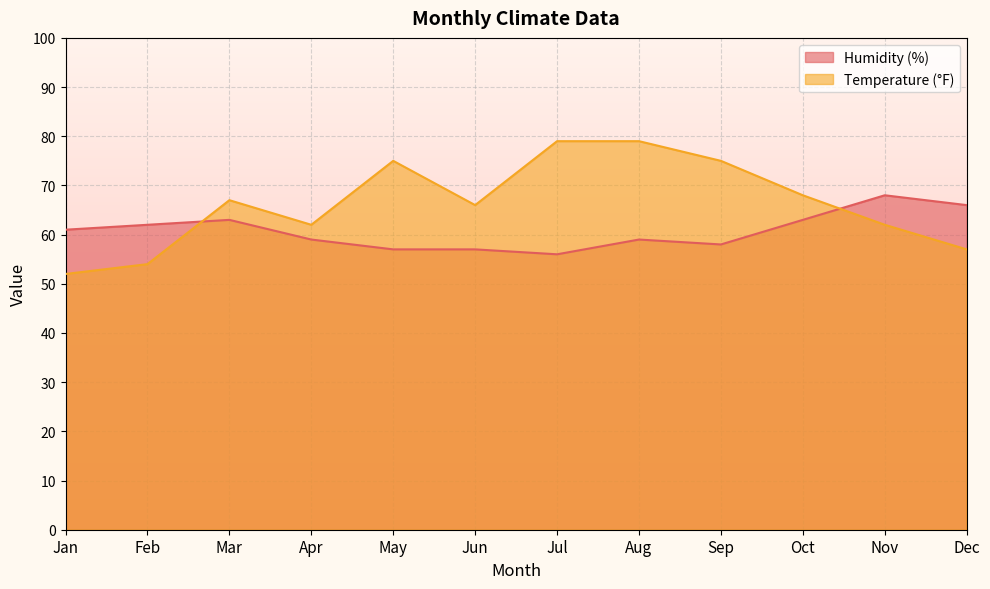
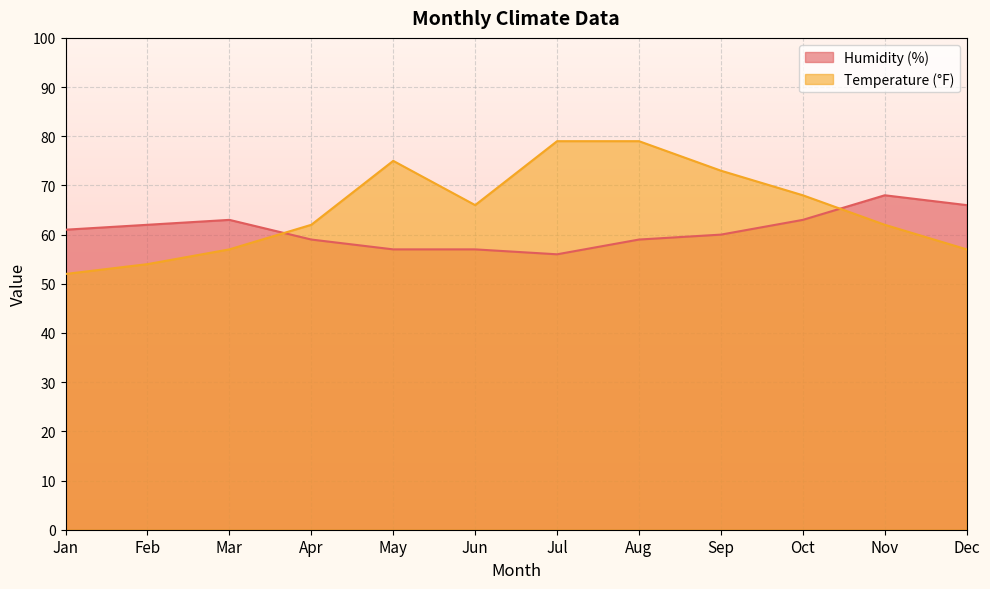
Temperature (°F), Mar: 67 -> 57
Humidity (%), Sep: 58 -> 60
Temperature (°F), Sep: 75 -> 73
